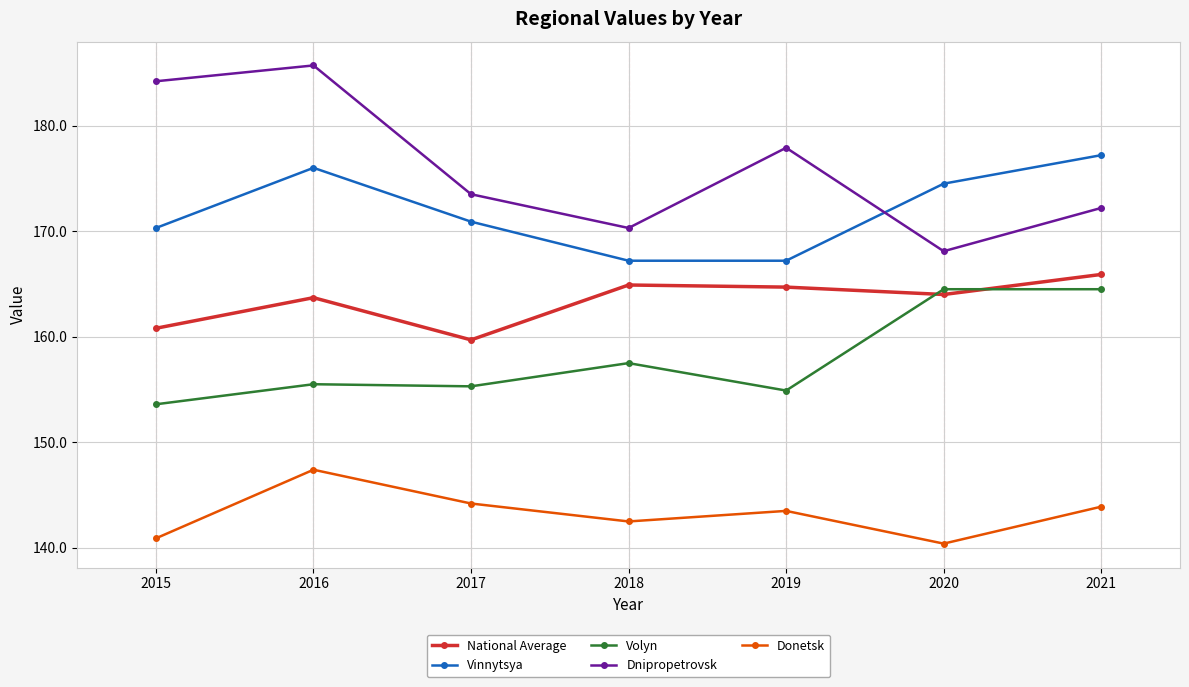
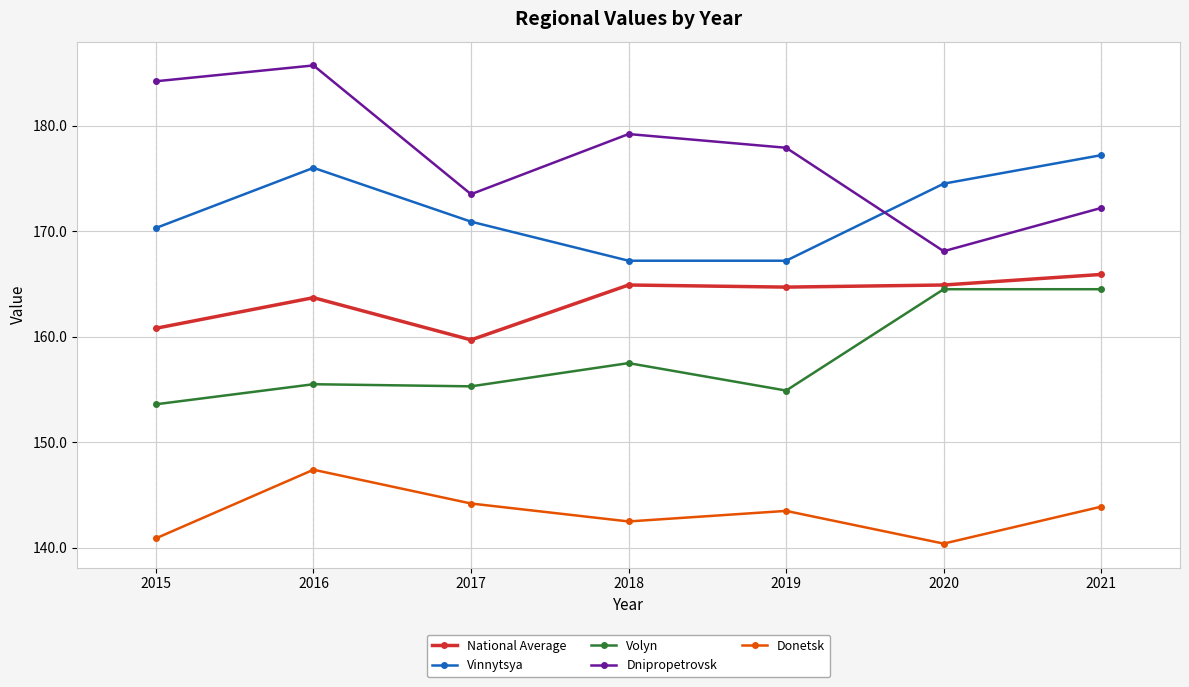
Dnipropetrovsk, 2018: 170.3 -> 179.2
National Average, 2020: 164.0 -> 164.9
